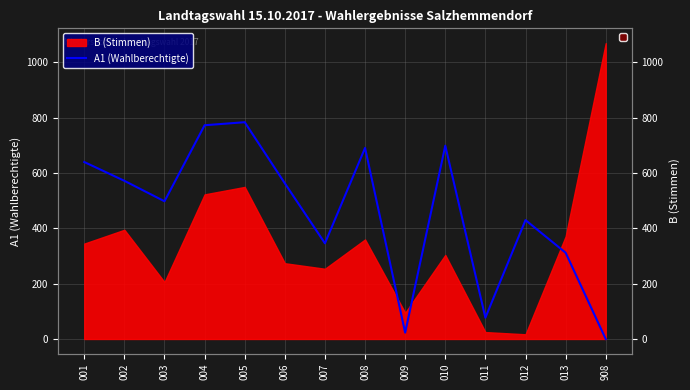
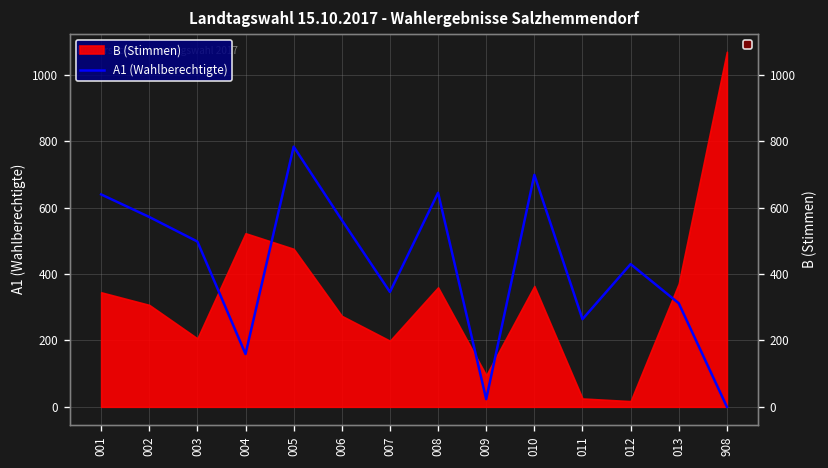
B (Stimmen), 002: 400 -> 310
A1 (Wahlberechtigte), 004: 770 -> 160
B (Stimmen), 005: 550 -> 480
B (Stimmen), 007: 250 -> 200
A1 (Wahlberechtigte), 008: 690 -> 650
B (Stimmen), 010: 300 -> 360
A1 (Wahlberechtigte), 011: 80 -> 260
